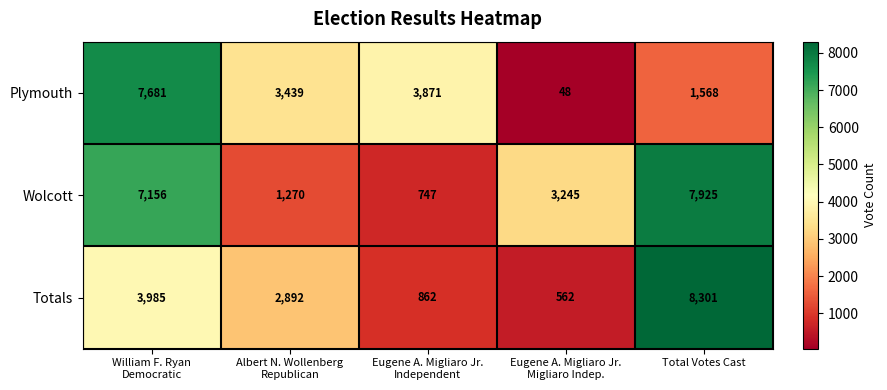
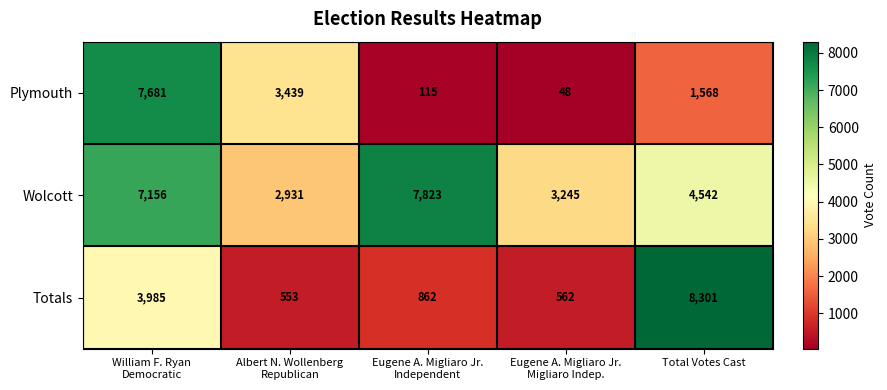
Plymouth, Eugene A. Migliaro Jr. Independent: 3,871 -> 115
Wolcott, Albert N. Wollenberg Republican: 1,270 -> 2,931
Wolcott, Eugene A. Migliaro Jr. Independent: 747 -> 7,823
Wolcott, Total Votes Cast: 7,925 -> 4,542
Totals, Albert N. Wollenberg Republican: 2,892 -> 553
